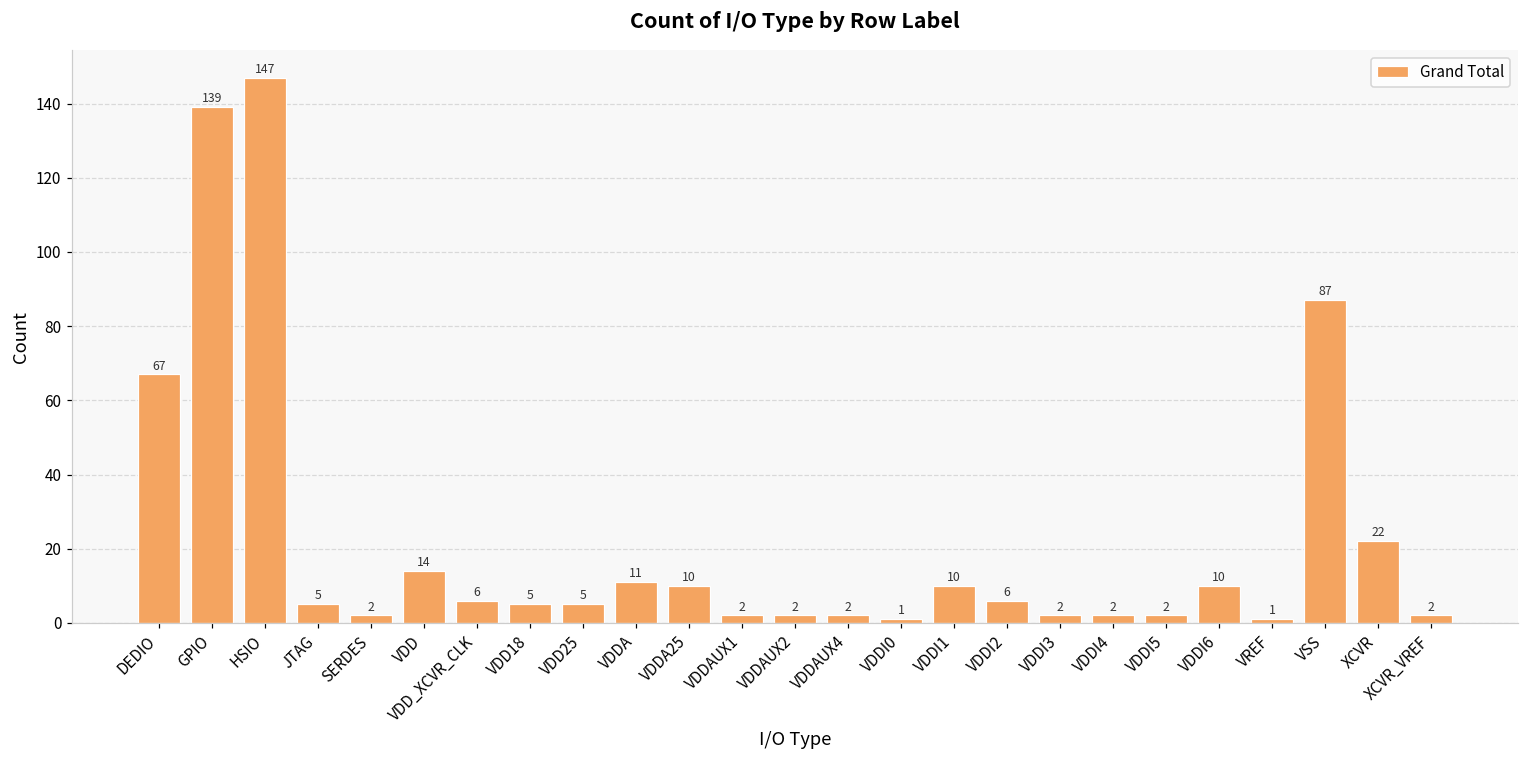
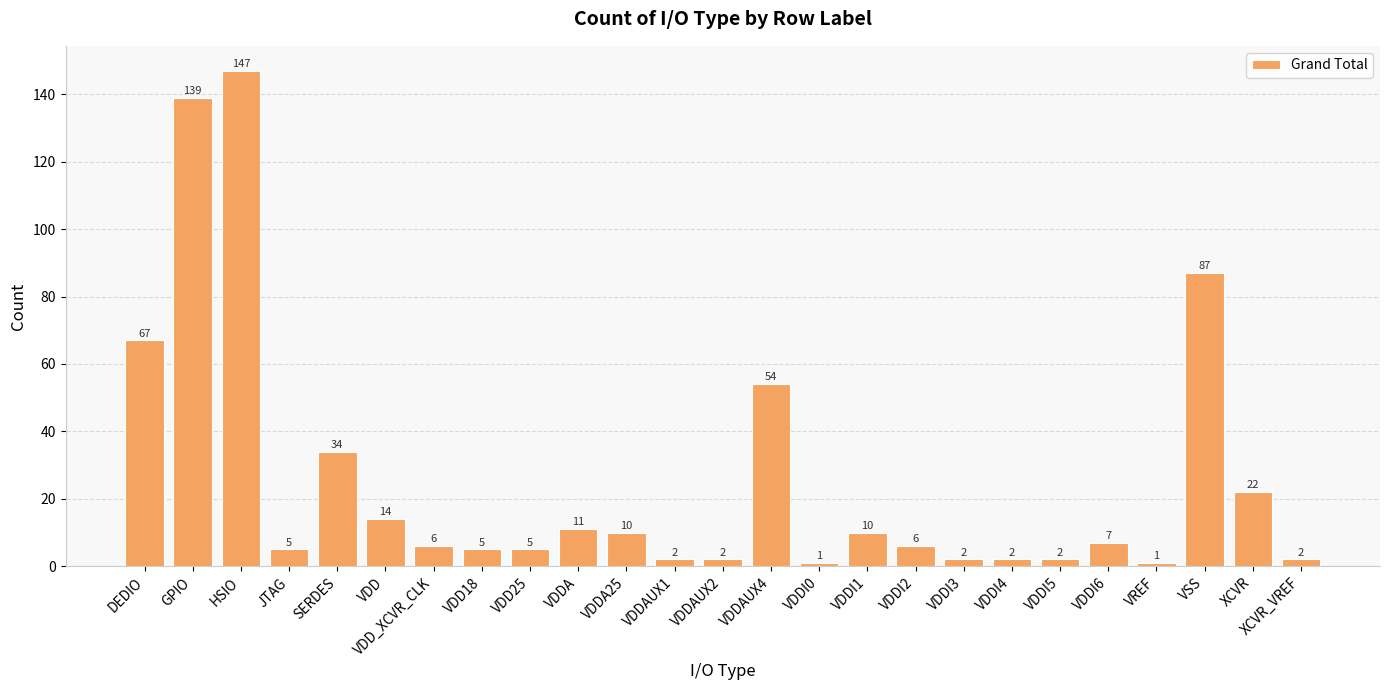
SERDES: 2 -> 34
VDDAUX4: 2 -> 54
VDDI6: 10 -> 7
